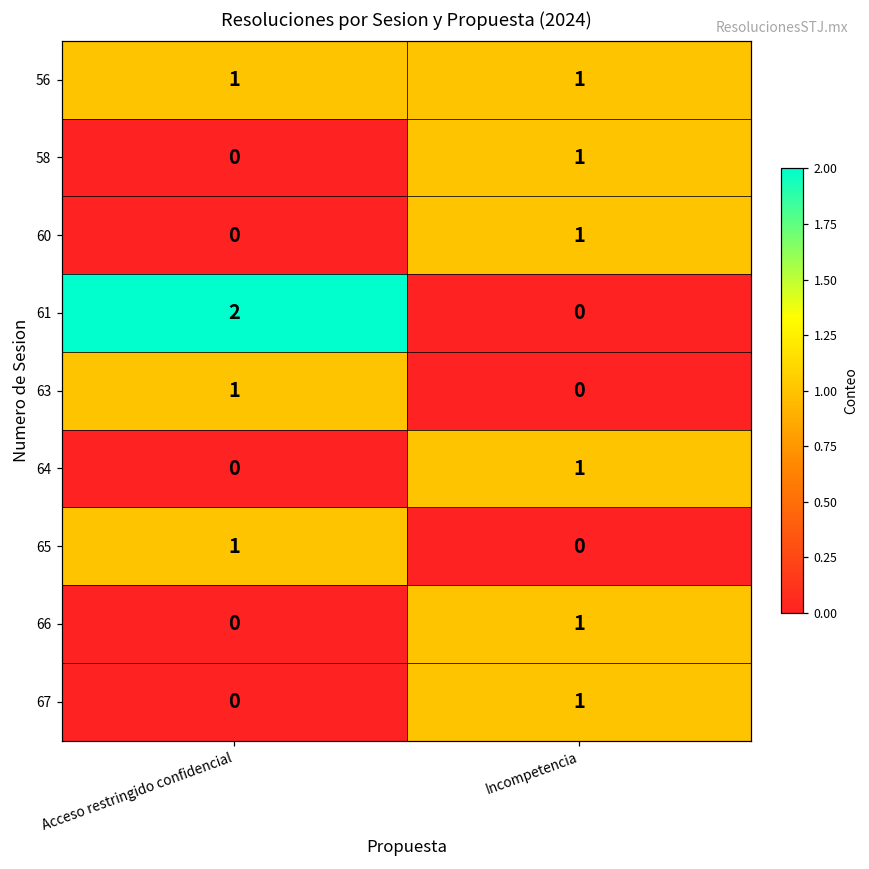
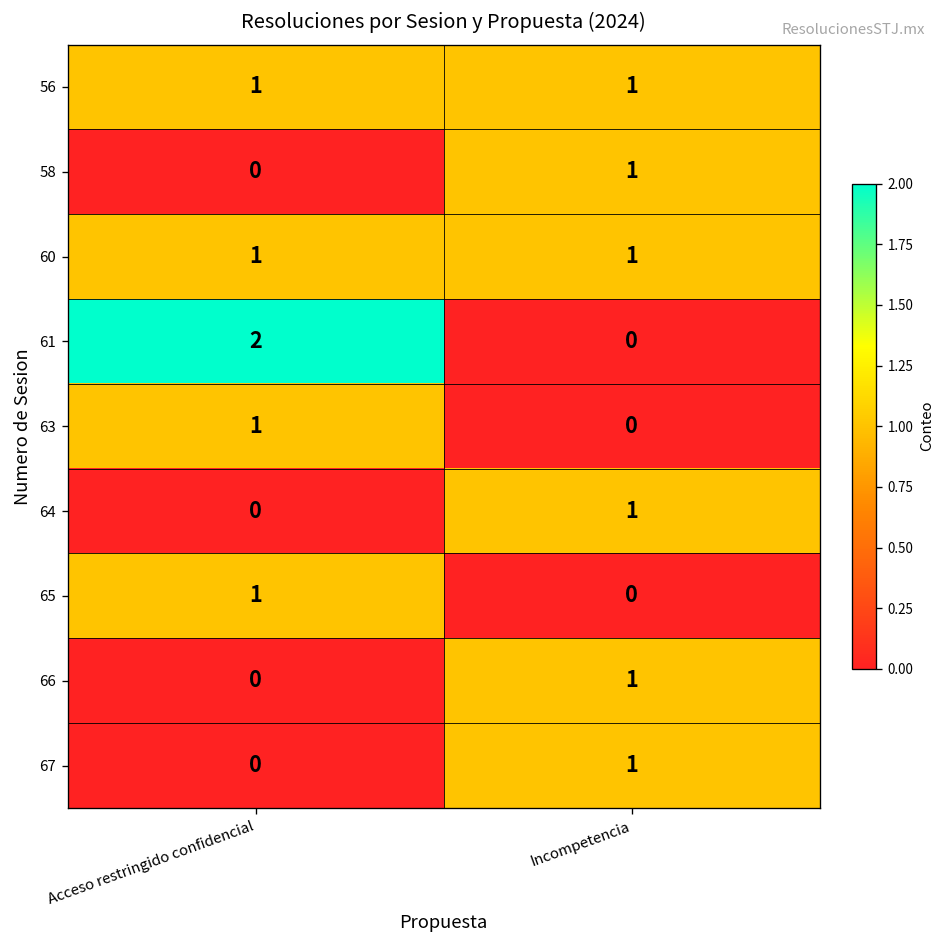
60, Acceso restringido confidencial: 0 -> 1
